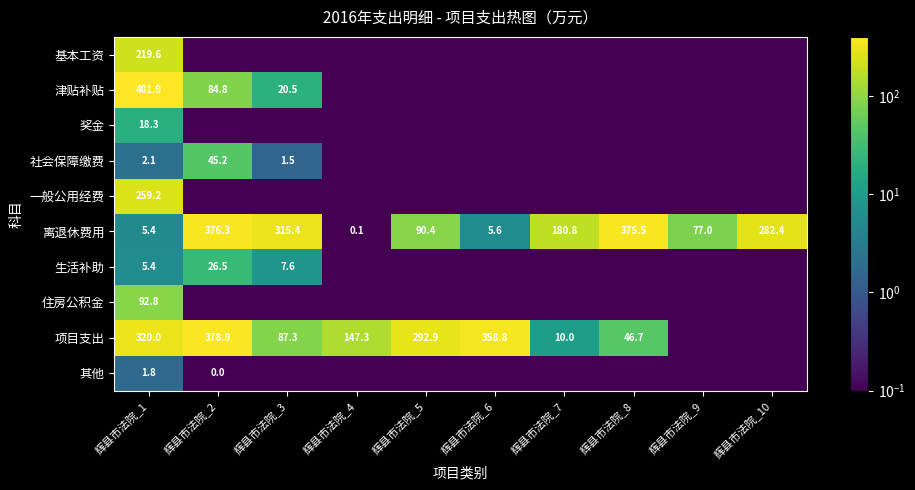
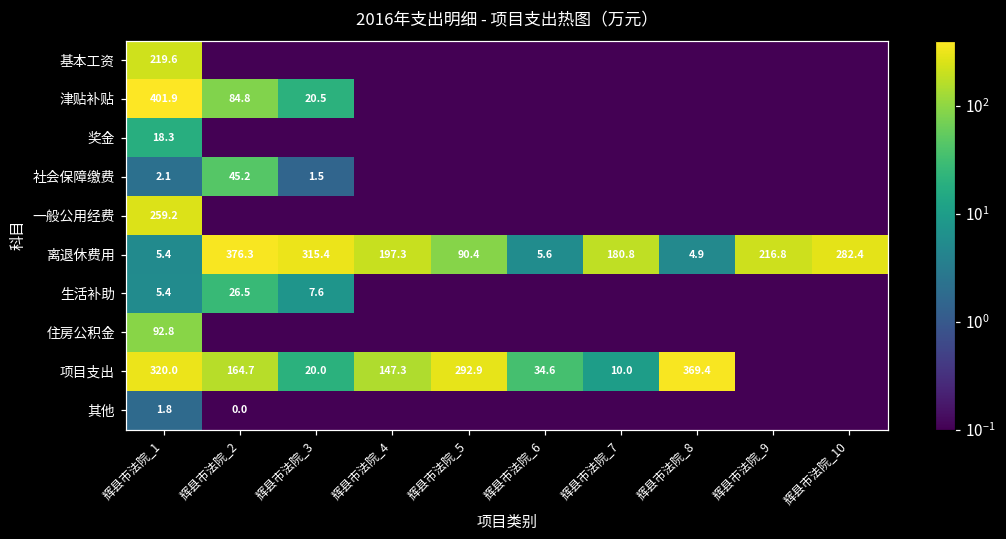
离退休费用, 辉县市法院_4: 0.1 -> 197.3
离退休费用, 辉县市法院_8: 375.5 -> 4.9
离退休费用, 辉县市法院_9: 77.0 -> 216.8
项目支出, 辉县市法院_2: 378.9 -> 164.7
项目支出, 辉县市法院_3: 87.3 -> 20.0
项目支出, 辉县市法院_6: 358.8 -> 34.6
项目支出, 辉县市法院_8: 46.7 -> 369.4
